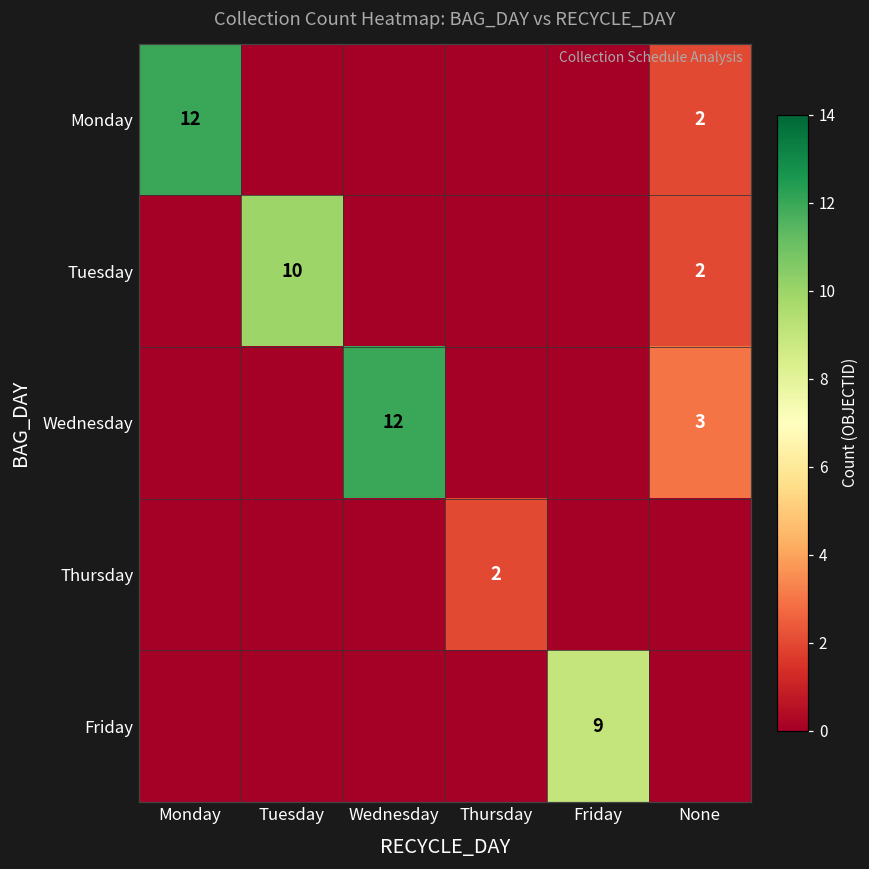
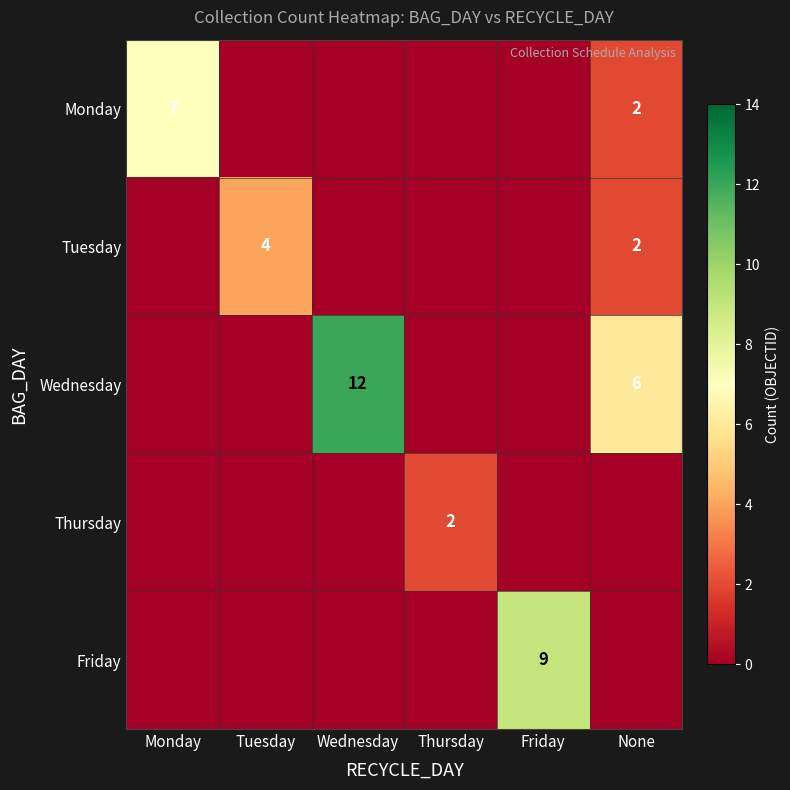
Monday, Monday: 12 -> 7
Tuesday, Tuesday: 10 -> 4
Wednesday, None: 3 -> 6
